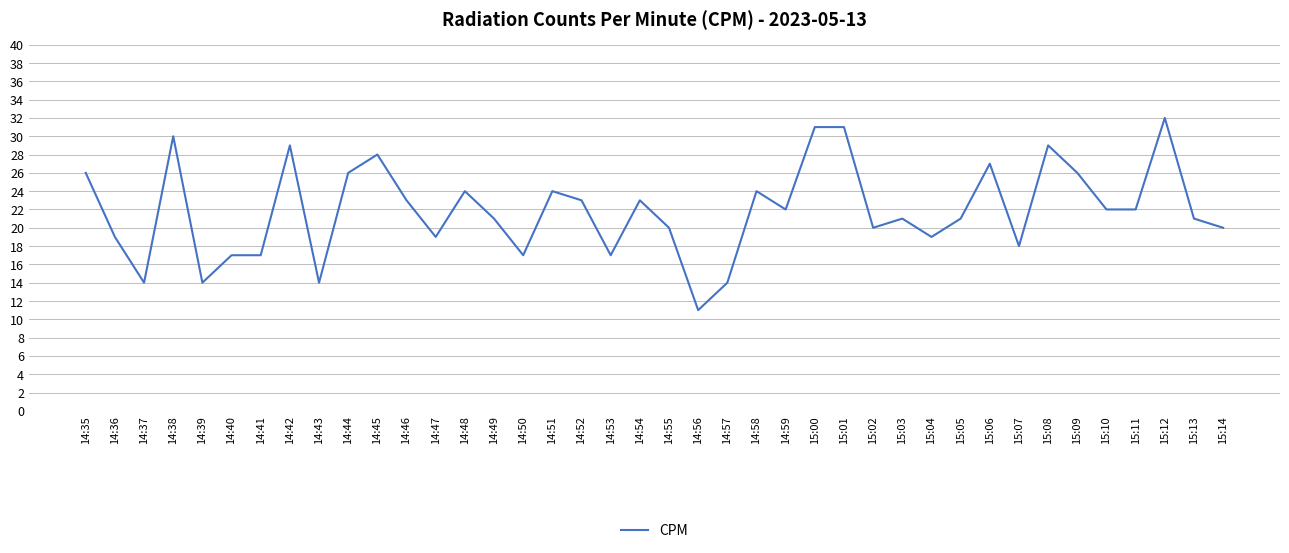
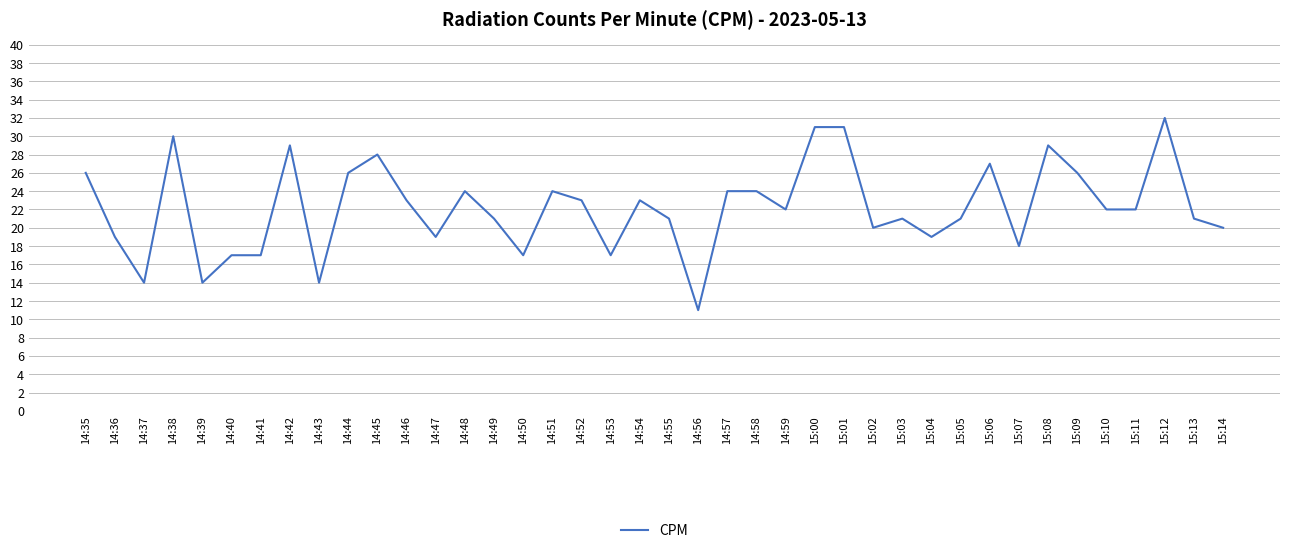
14:55: 20 -> 21
14:57: 14 -> 24
